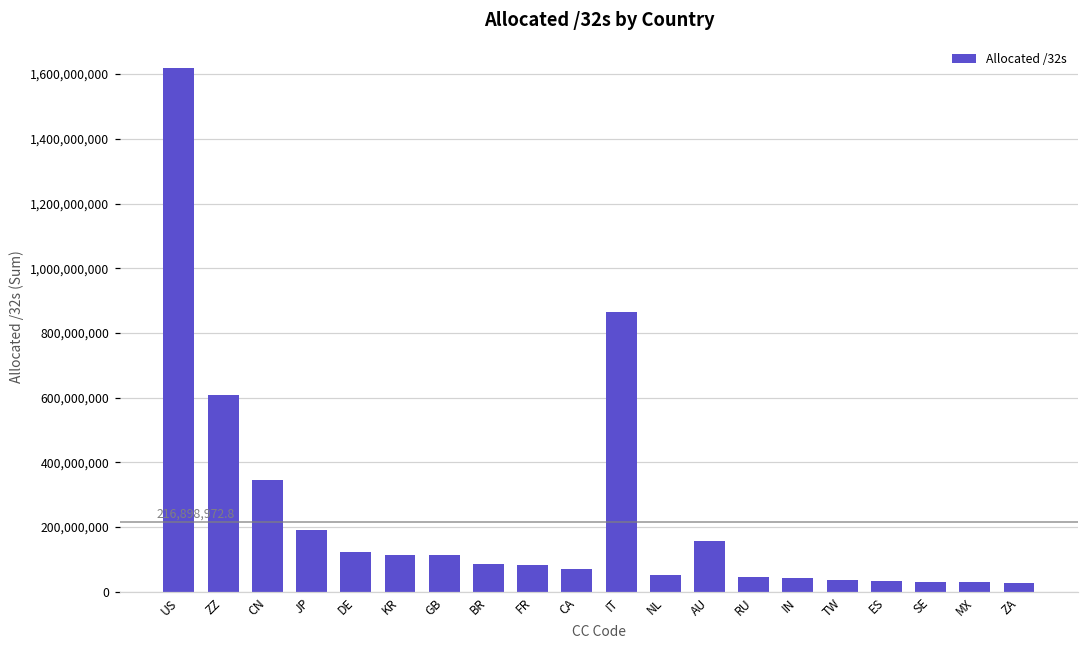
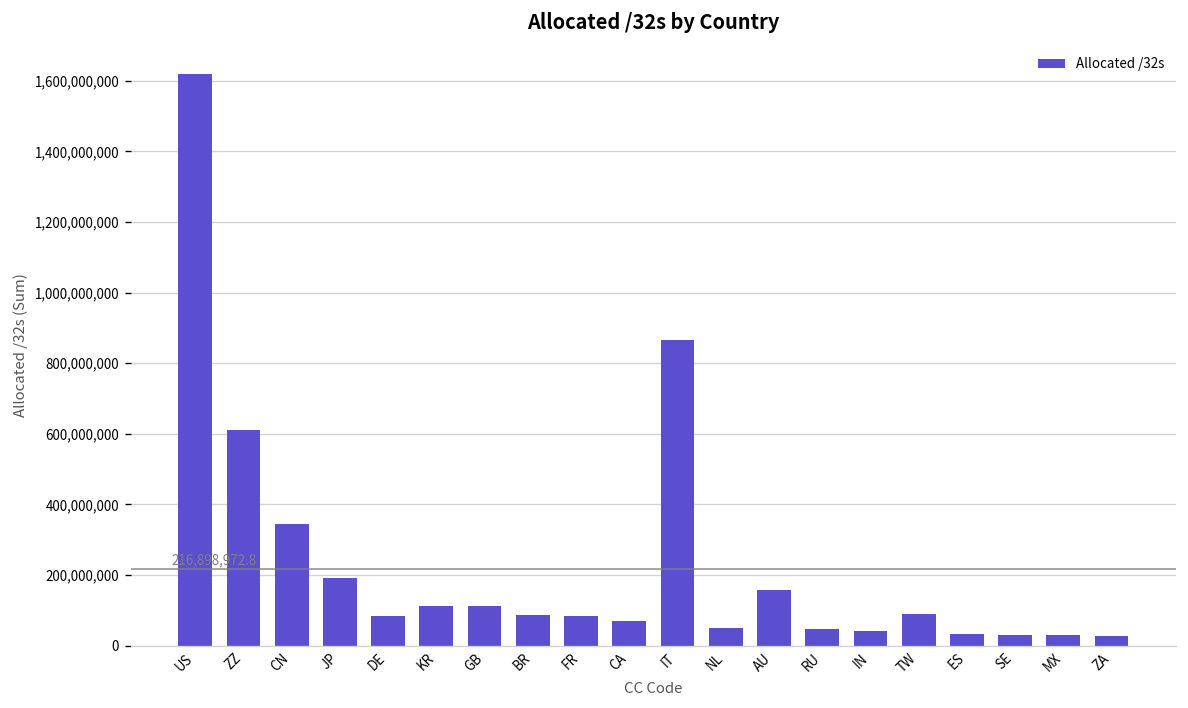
DE: 120,000,000 -> 80,000,000
TW: 40,000,000 -> 90,000,000
